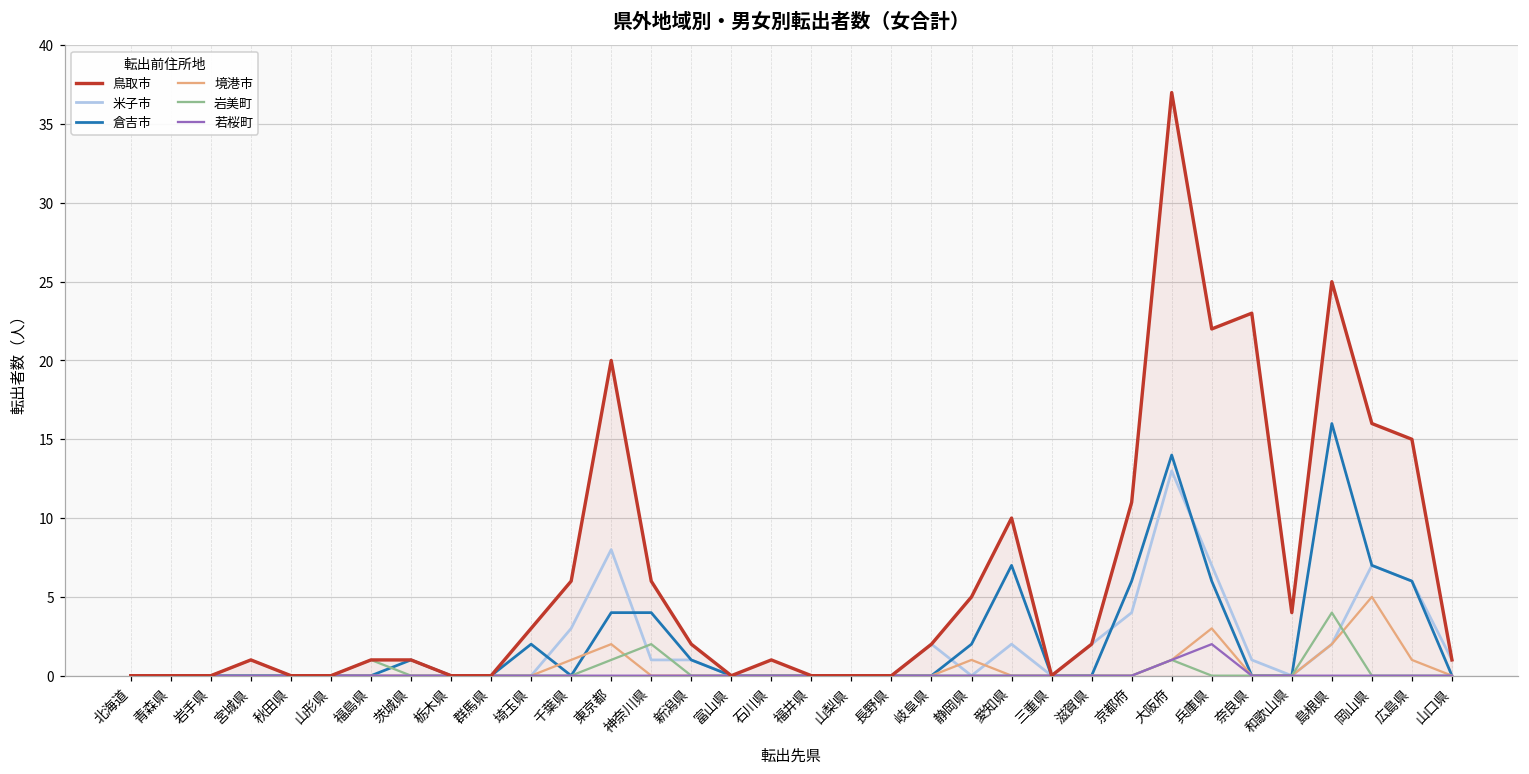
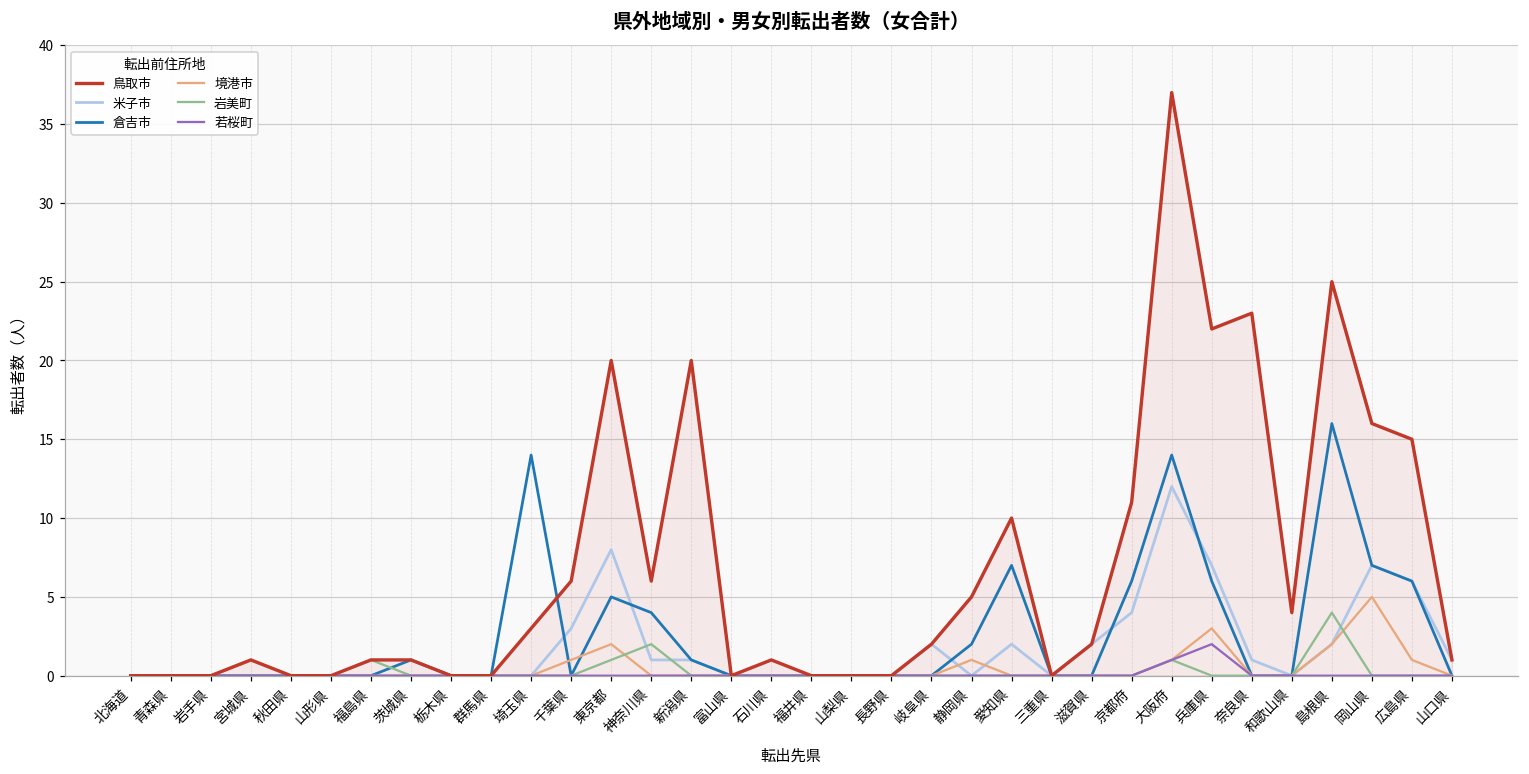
倉吉市, 埼玉県: 2 -> 14
倉吉市, 東京都: 4 -> 5
鳥取市, 新潟県: 2 -> 20
米子市, 大阪府: 13 -> 12
